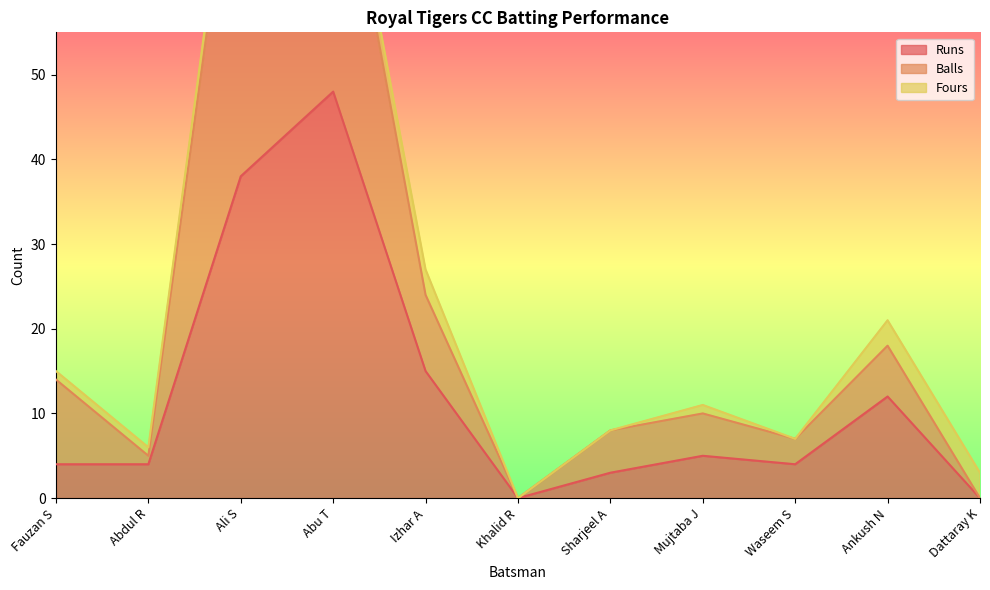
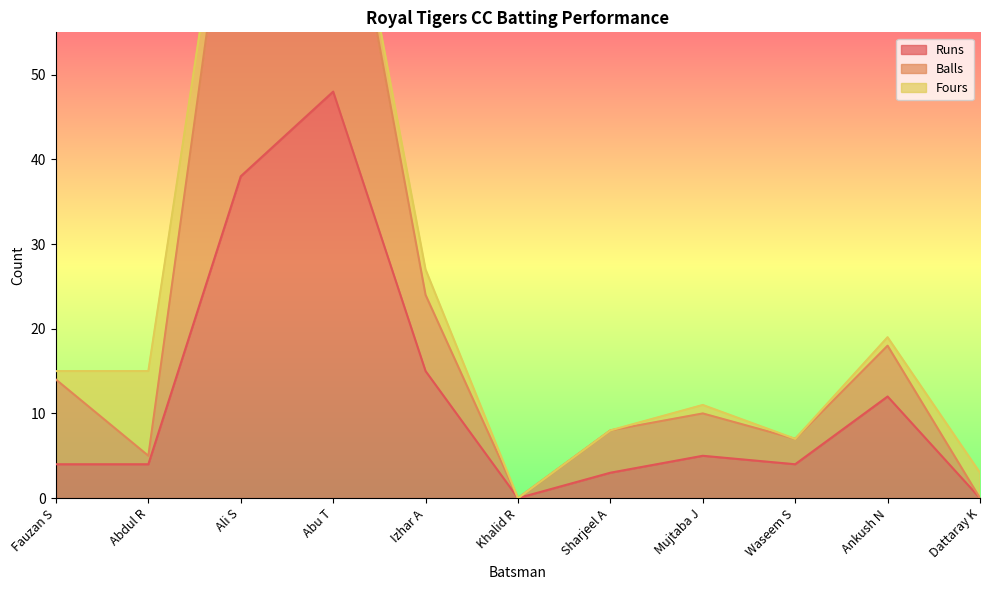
Fours, Abdul R: 1 -> 10
Fours, Ankush N: 3 -> 1
